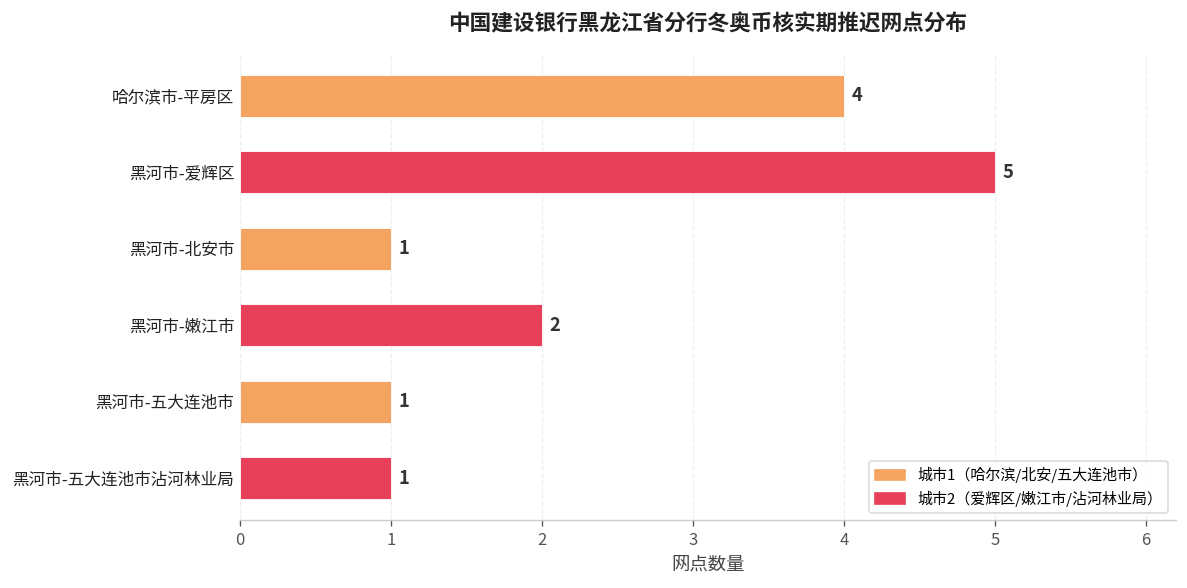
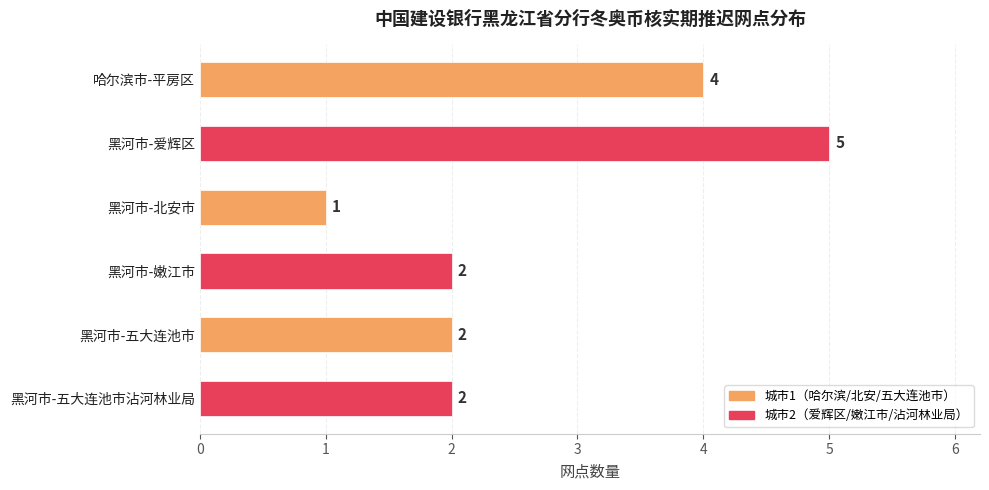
黑河市-五大连池市: 1 -> 2
黑河市-五大连池市沾河林业局: 1 -> 2
